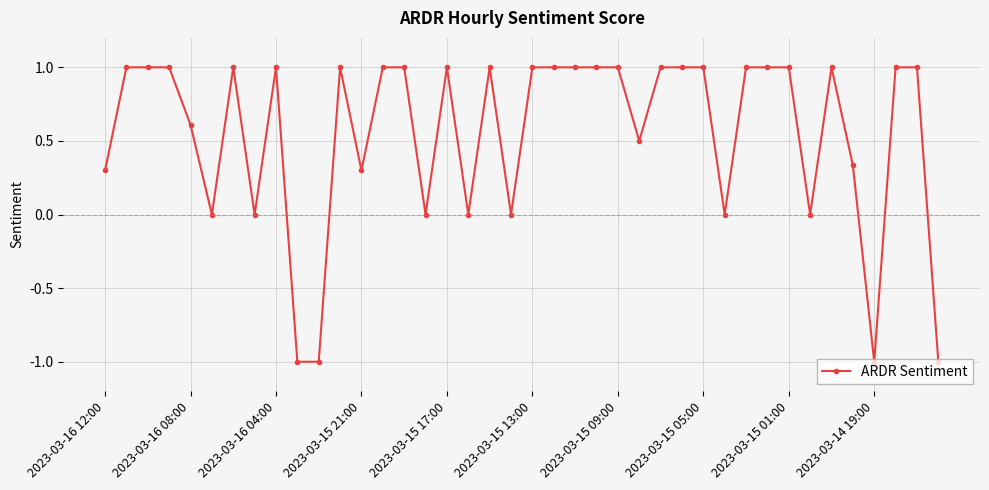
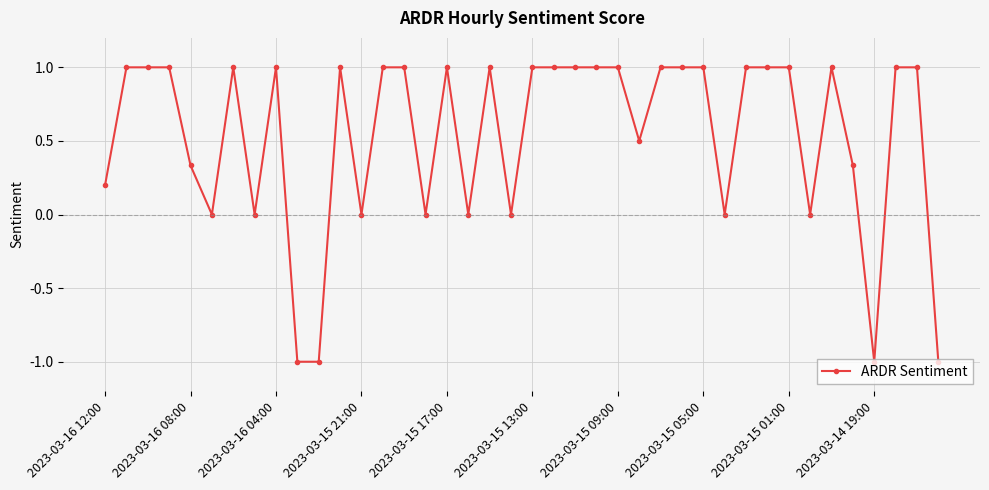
2023-03-16 12:00: 0.3 -> 0.2
2023-03-16 08:00: 0.61 -> 0.33
2023-03-15 21:00: 0.3 -> 0.0
